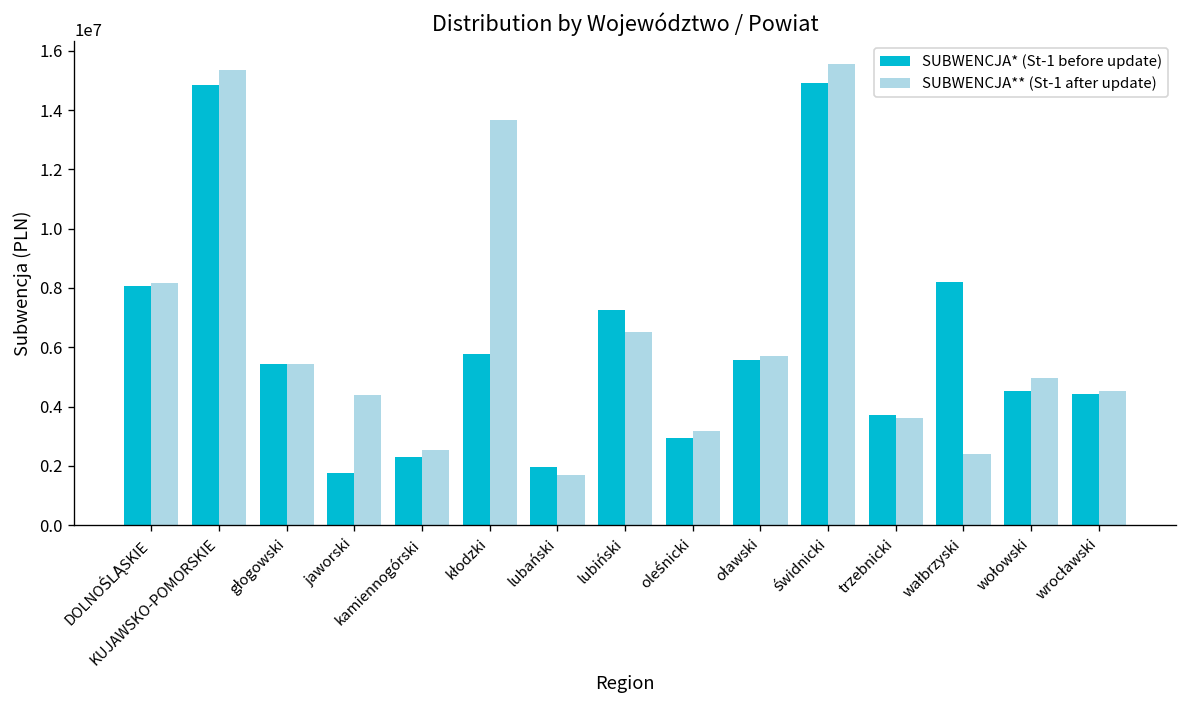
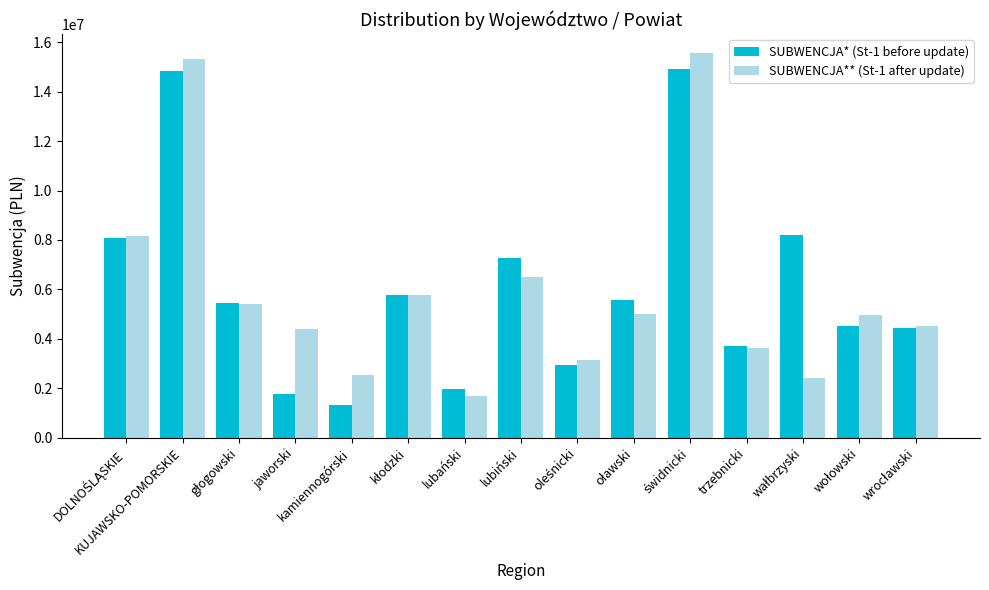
SUBWENCJA* (St-1 before update), kamiennogórski: 2300000 -> 1300000
SUBWENCJA** (St-1 after update), kłodzki: 13700000 -> 5800000
SUBWENCJA** (St-1 after update), oławski: 5700000 -> 5000000
